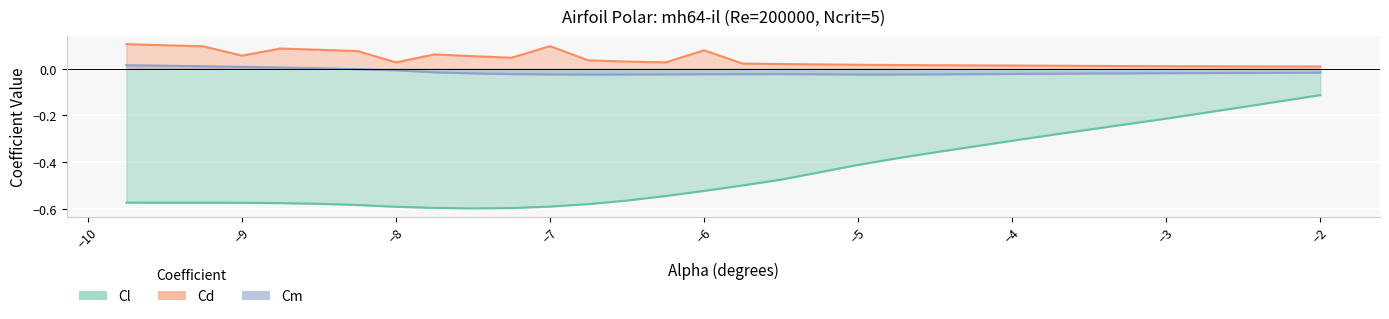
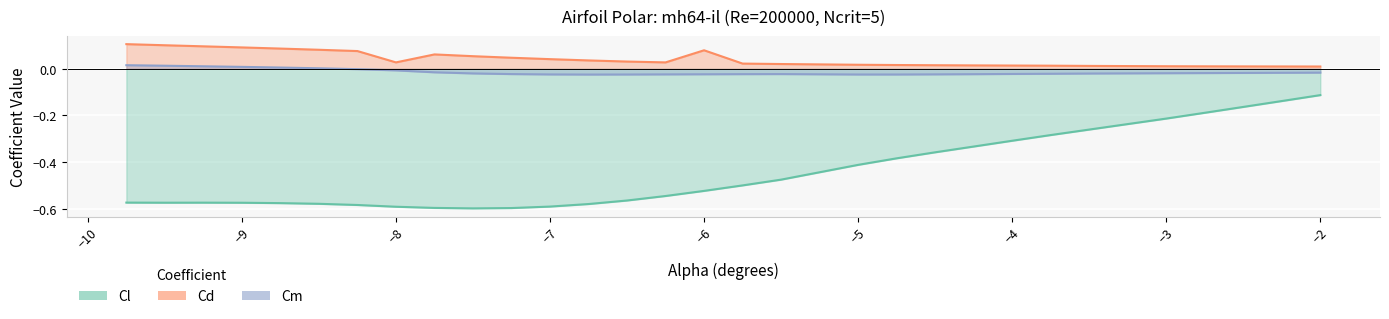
Cd, −9: 0.06 -> 0.09
Cd, −7: 0.10 -> 0.04
